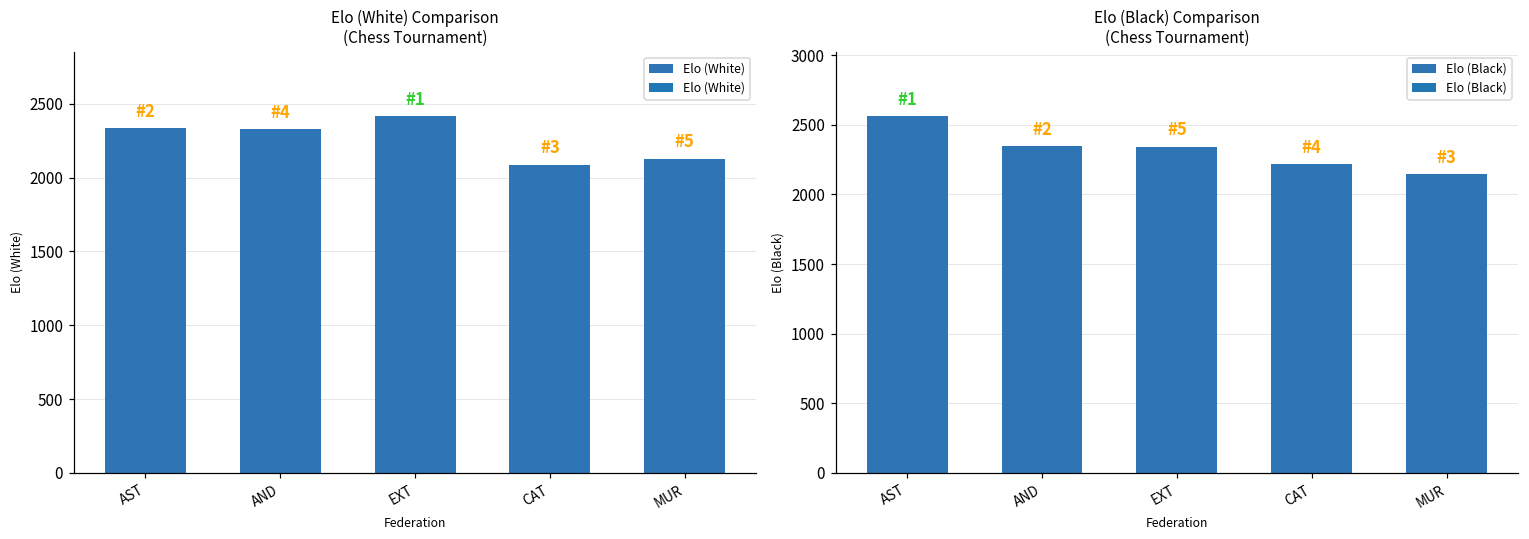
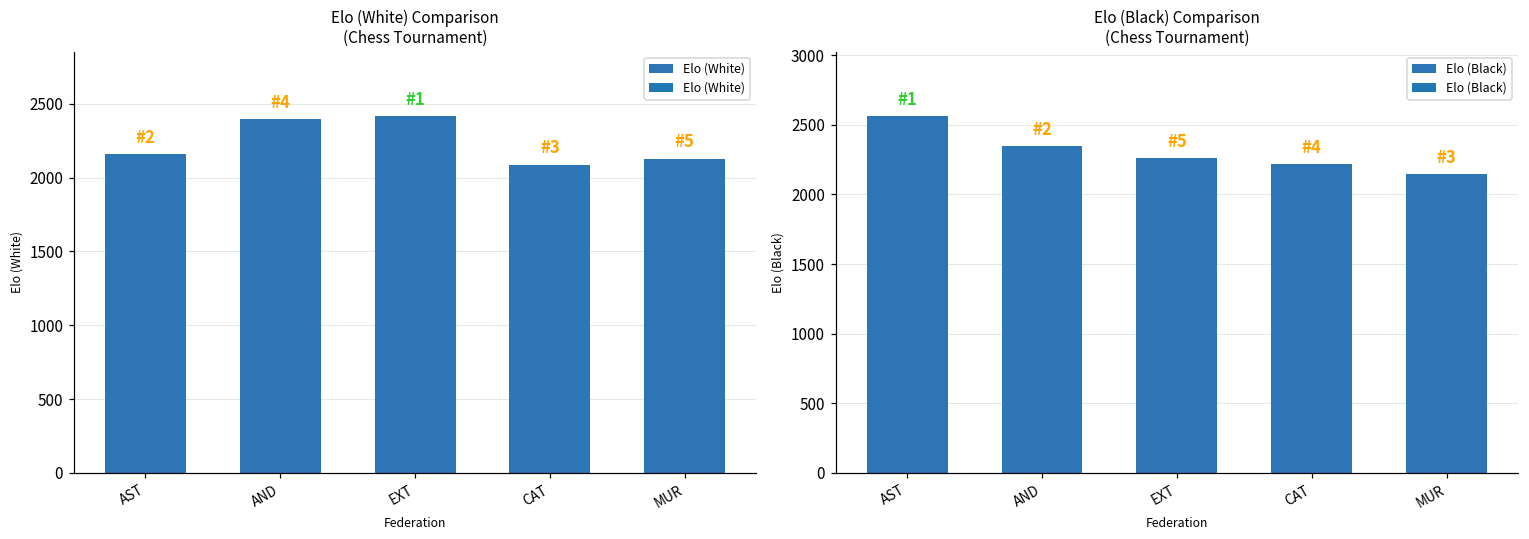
Elo (White) Comparison (Chess Tournament), AST: 2340 -> 2160
Elo (White) Comparison (Chess Tournament), AND: 2330 -> 2400
Elo (Black) Comparison (Chess Tournament), EXT: 2340 -> 2260
